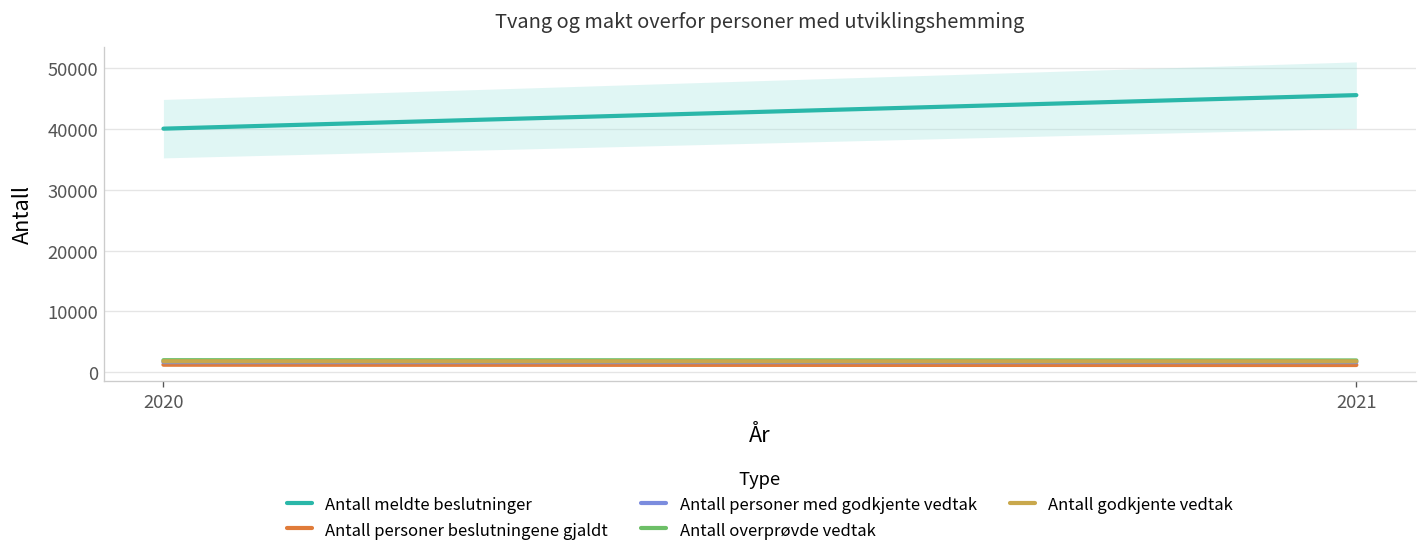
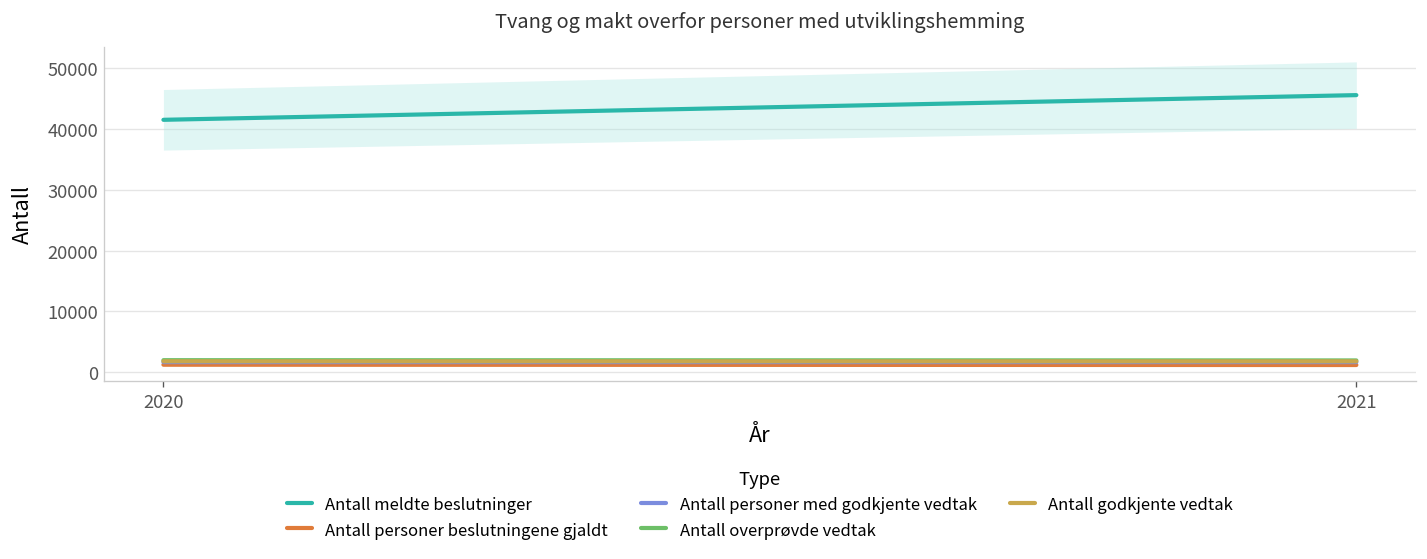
Antall meldte beslutninger, 2020: 40000 -> 42000
